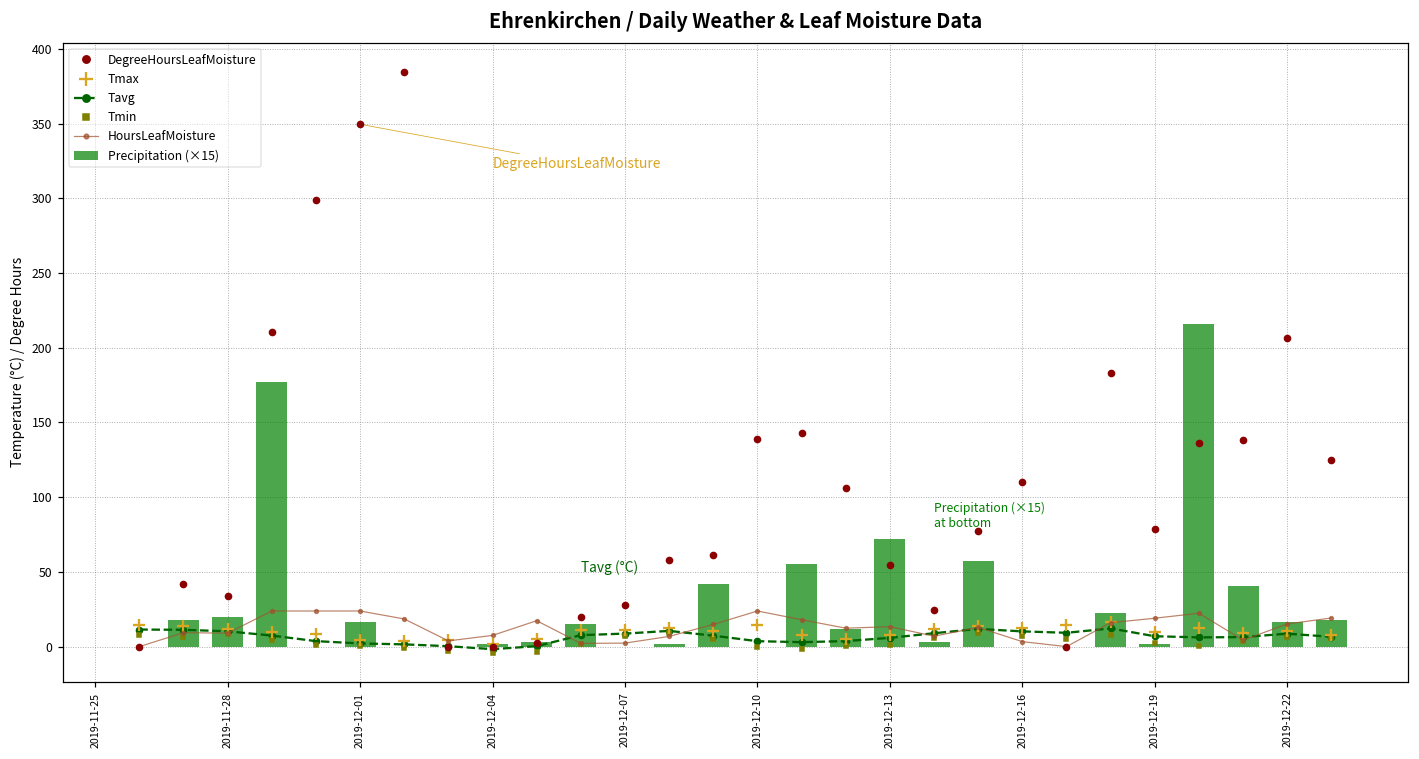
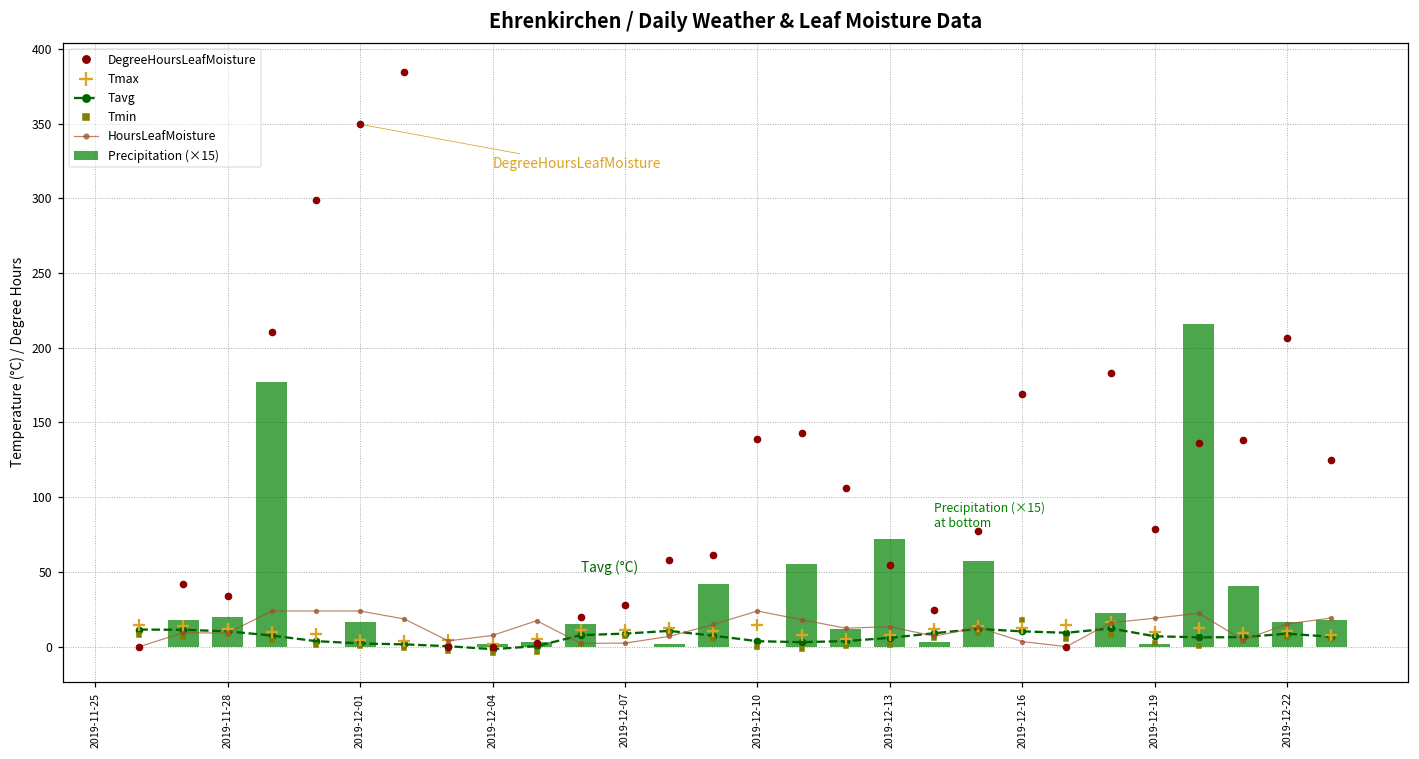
DegreeHoursLeafMoisture, 2019-12-16: 110 -> 169
Tmin, 2019-12-16: 7 -> 18
